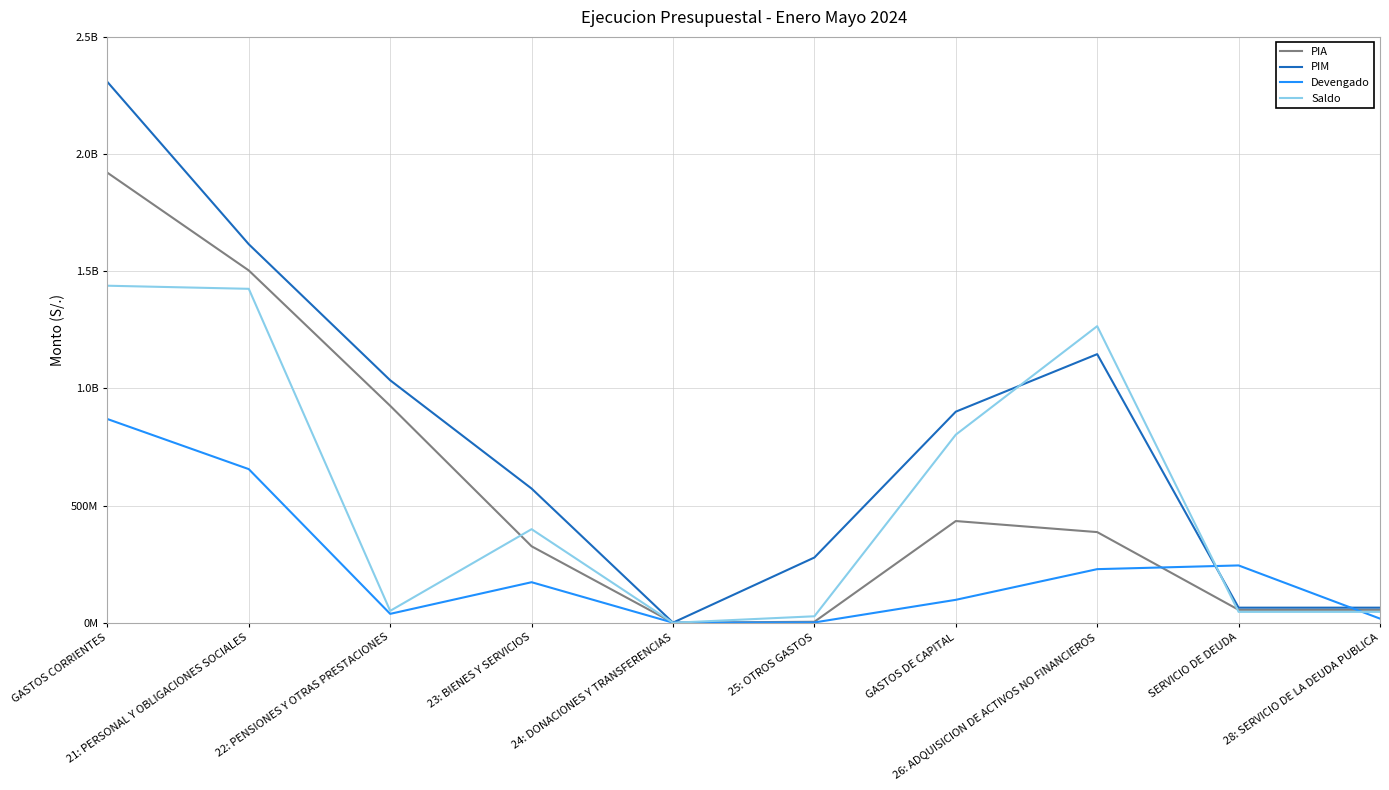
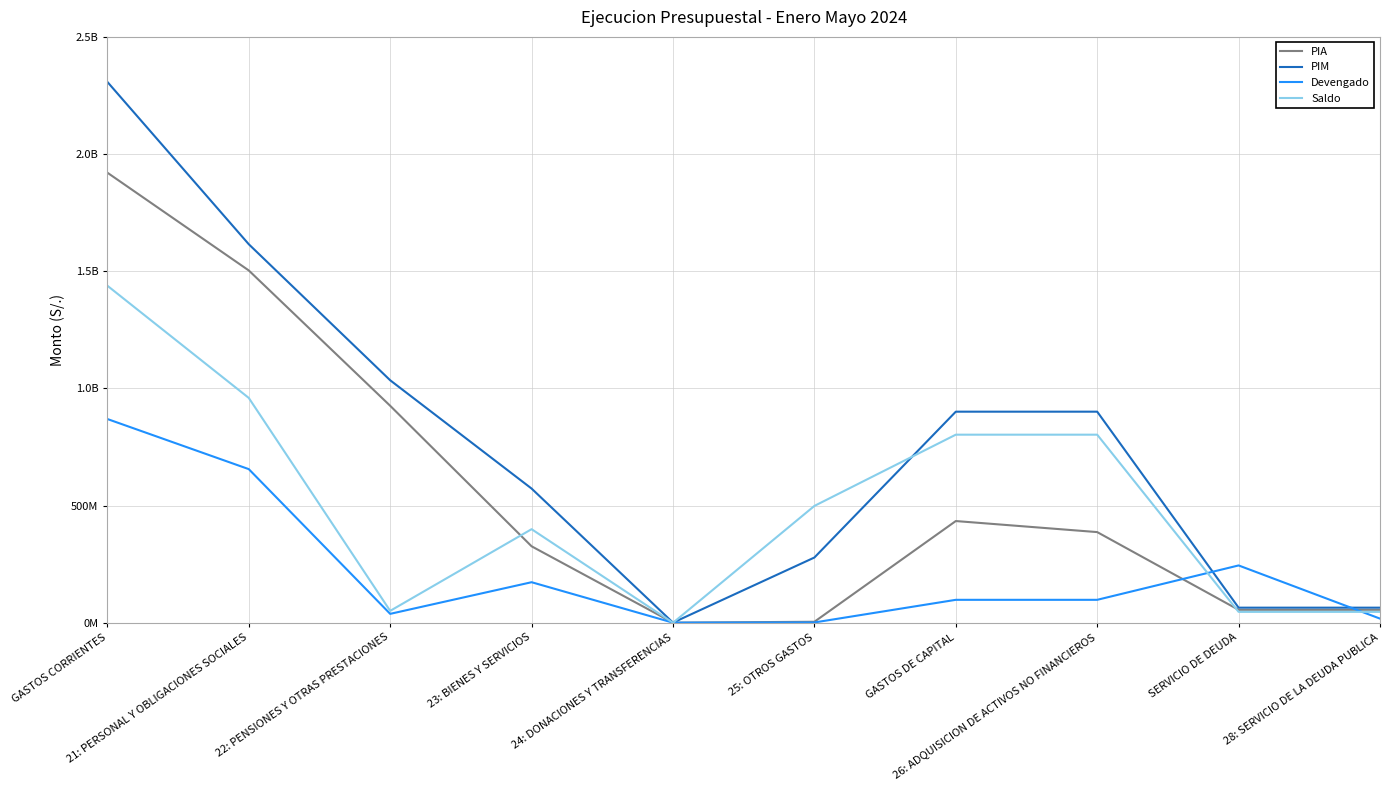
Saldo, 21: PERSONAL Y OBLIGACIONES SOCIALES: 1430000000 -> 960000000
Saldo, 25: OTROS GASTOS: 30000000 -> 500000000
PIM, 26: ADQUISICION DE ACTIVOS NO FINANCIEROS: 1150000000 -> 900000000
Devengado, 26: ADQUISICION DE ACTIVOS NO FINANCIEROS: 230000000 -> 100000000
Saldo, 26: ADQUISICION DE ACTIVOS NO FINANCIEROS: 1270000000 -> 800000000
